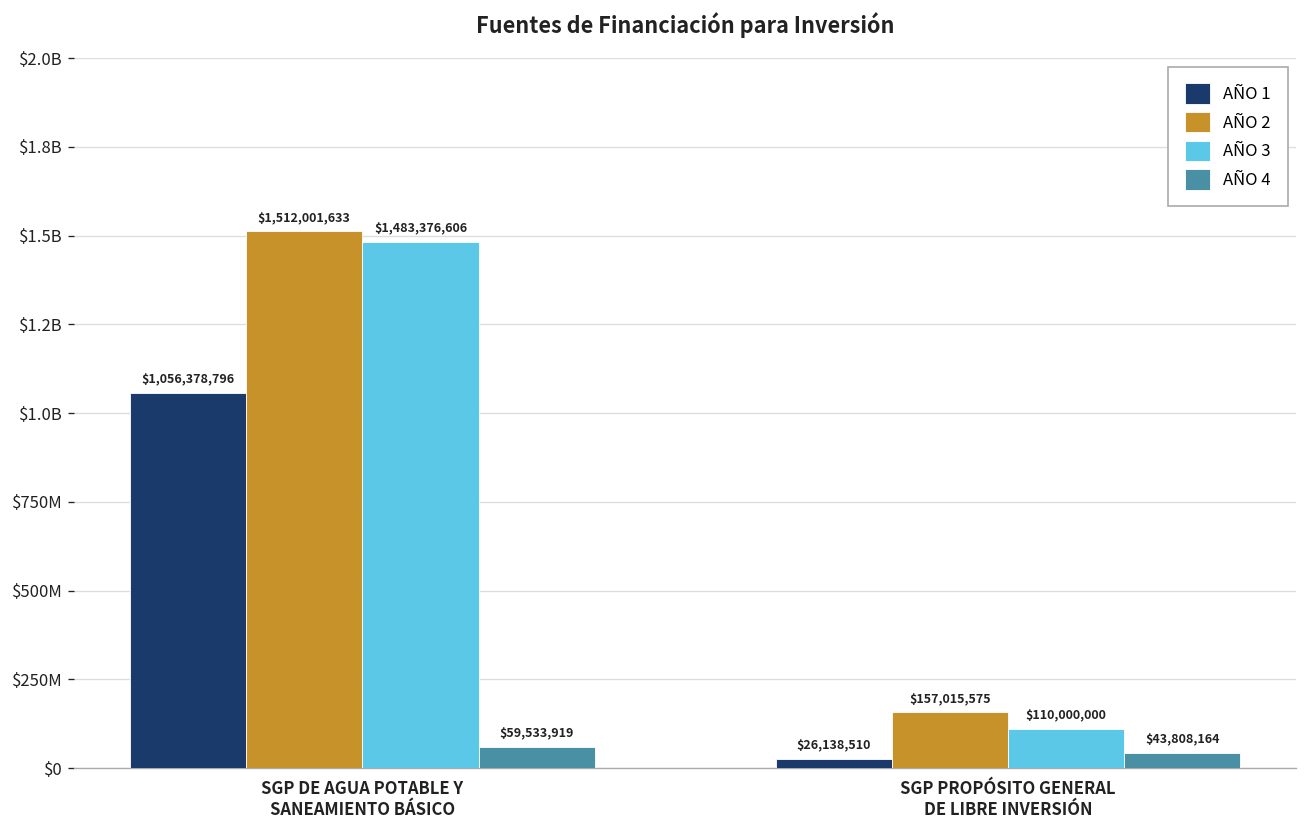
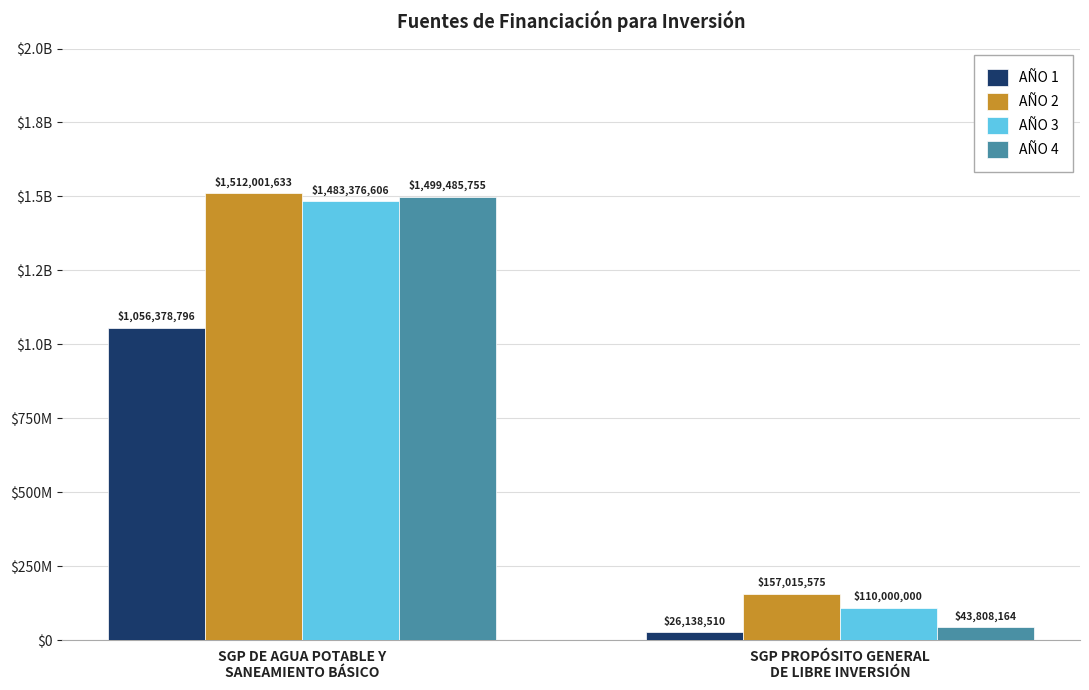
AÑO 4, SGP DE AGUA POTABLE Y SANEAMIENTO BÁSICO: $59,533,919 -> $1,499,485,755
